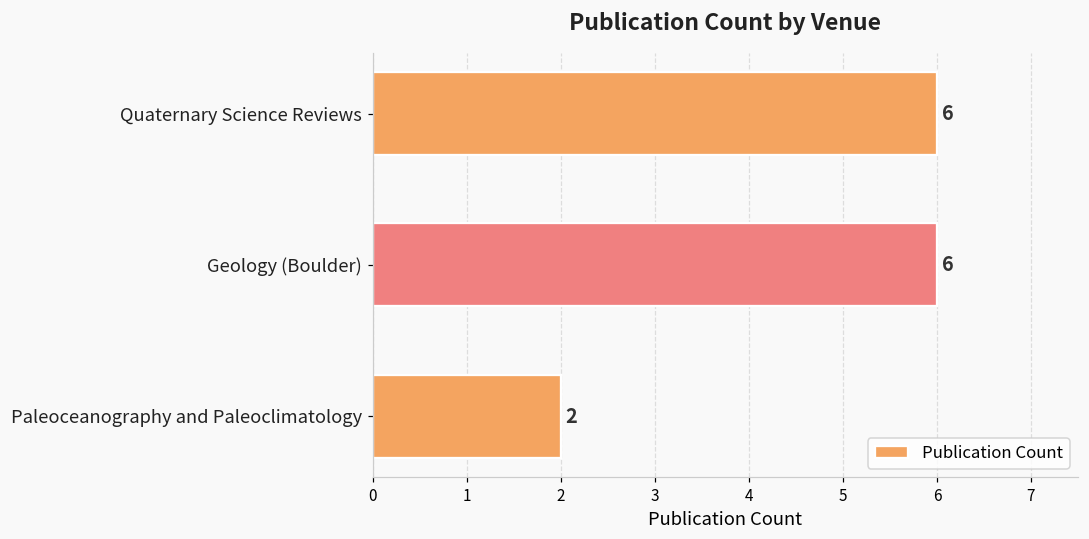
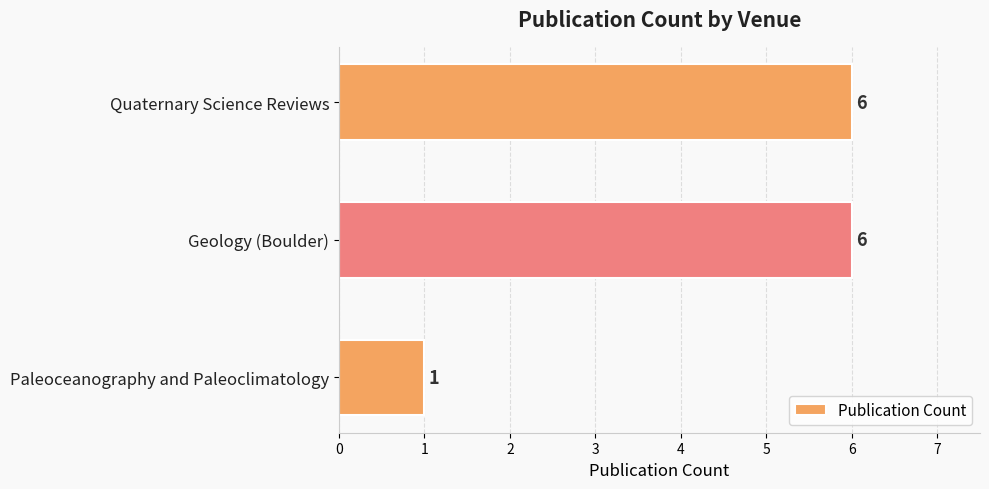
Paleoceanography and Paleoclimatology: 2 -> 1
